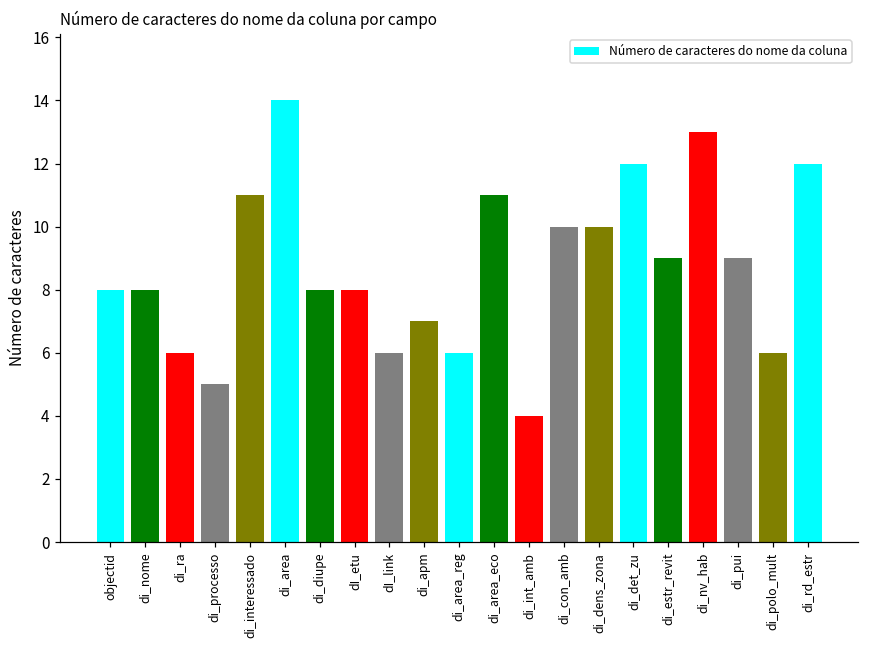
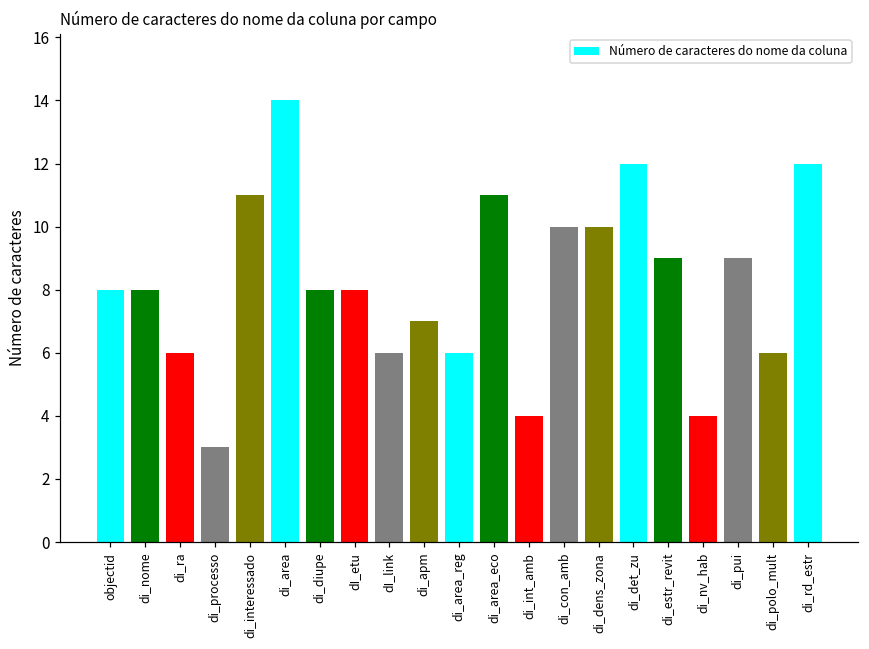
di_processo: 5 -> 3
di_nv_hab: 13 -> 4
